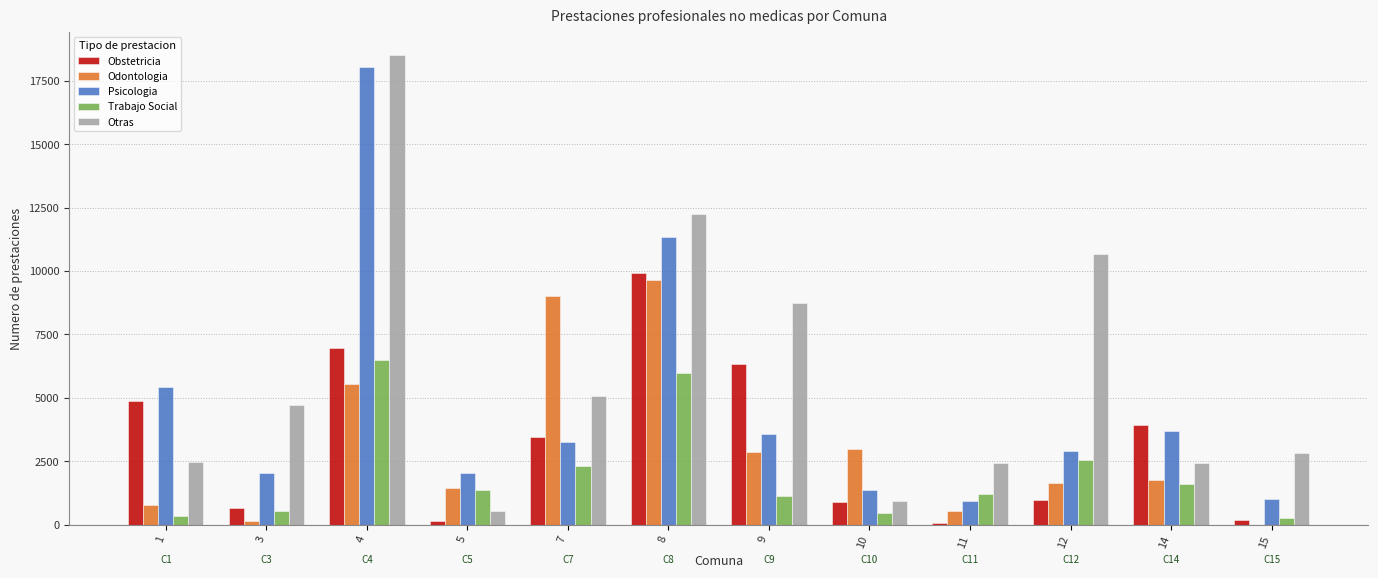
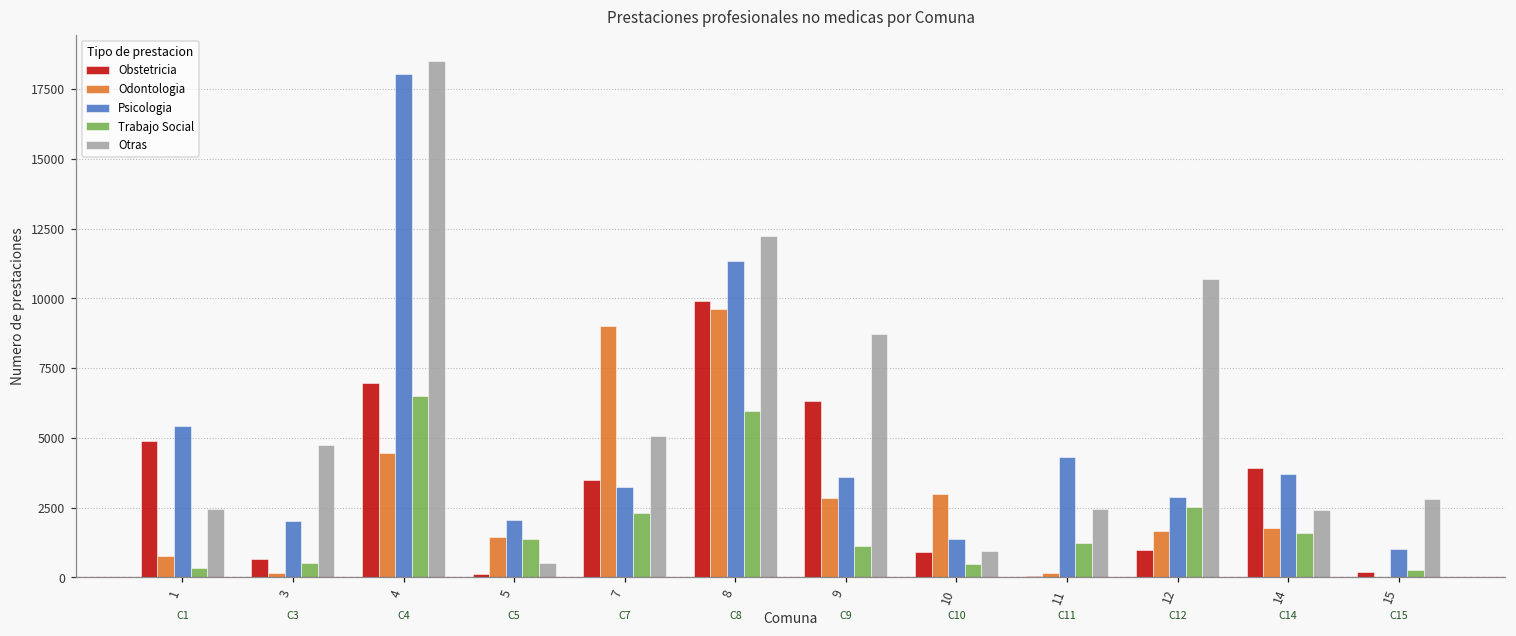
Odontologia, 4: 5500 -> 4500
Odontologia, 11: 500 -> 200
Psicologia, 11: 900 -> 4300
